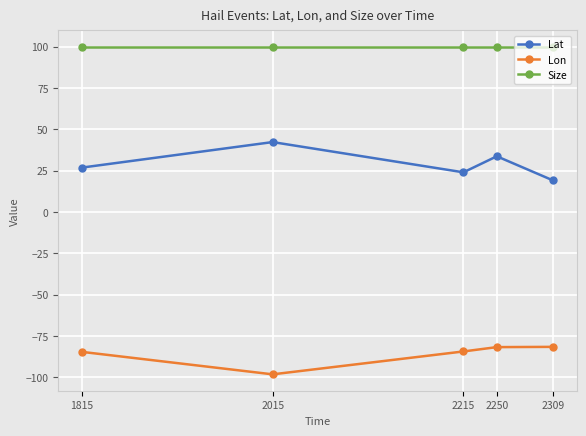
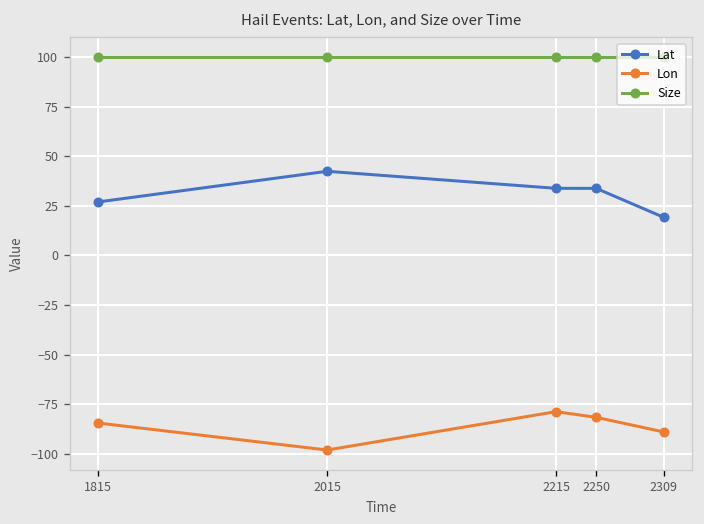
Lat, 2215: 24 -> 34
Lon, 2215: -84 -> -79
Lon, 2309: -82 -> -89
